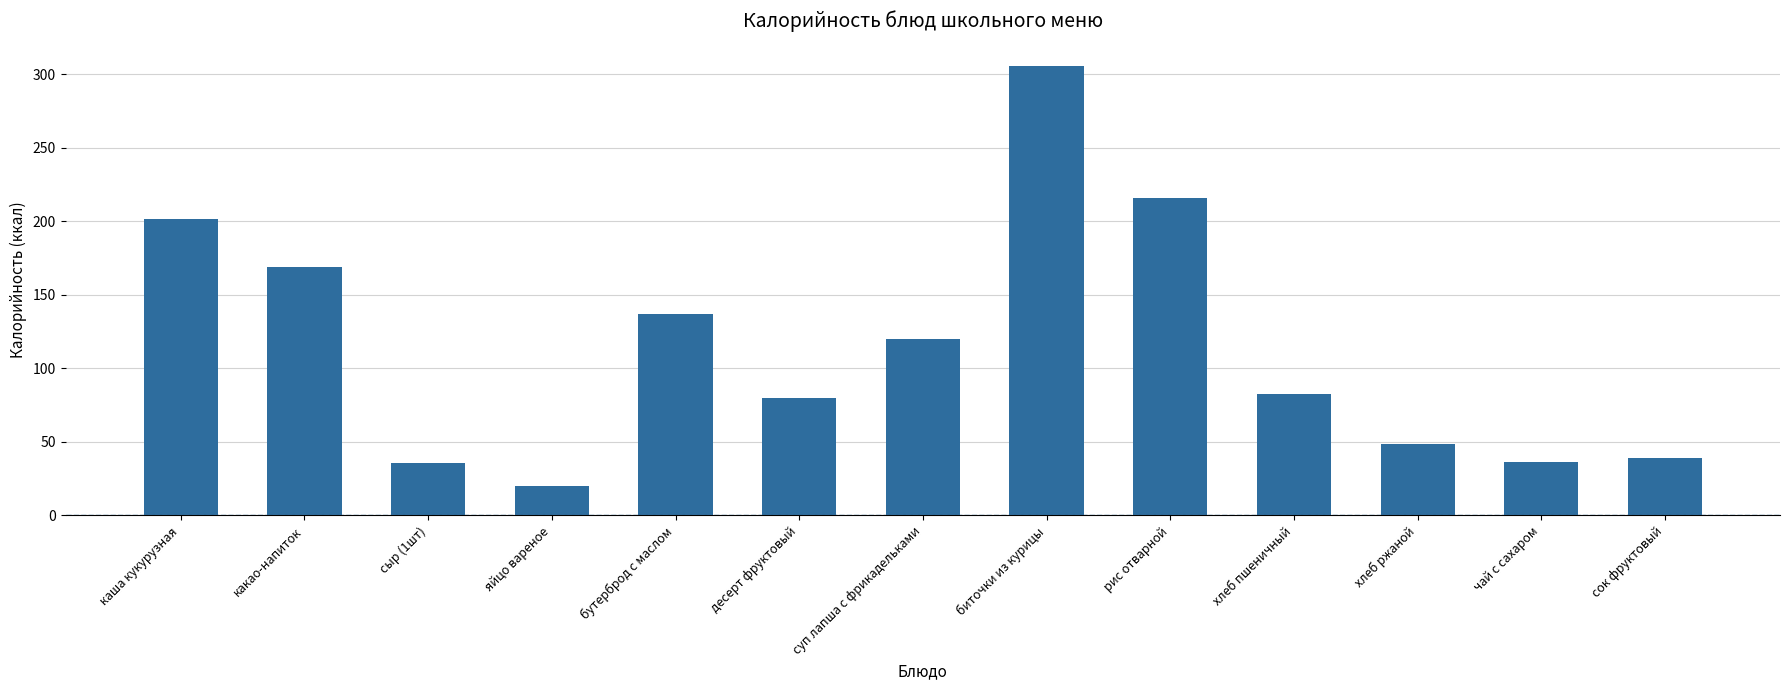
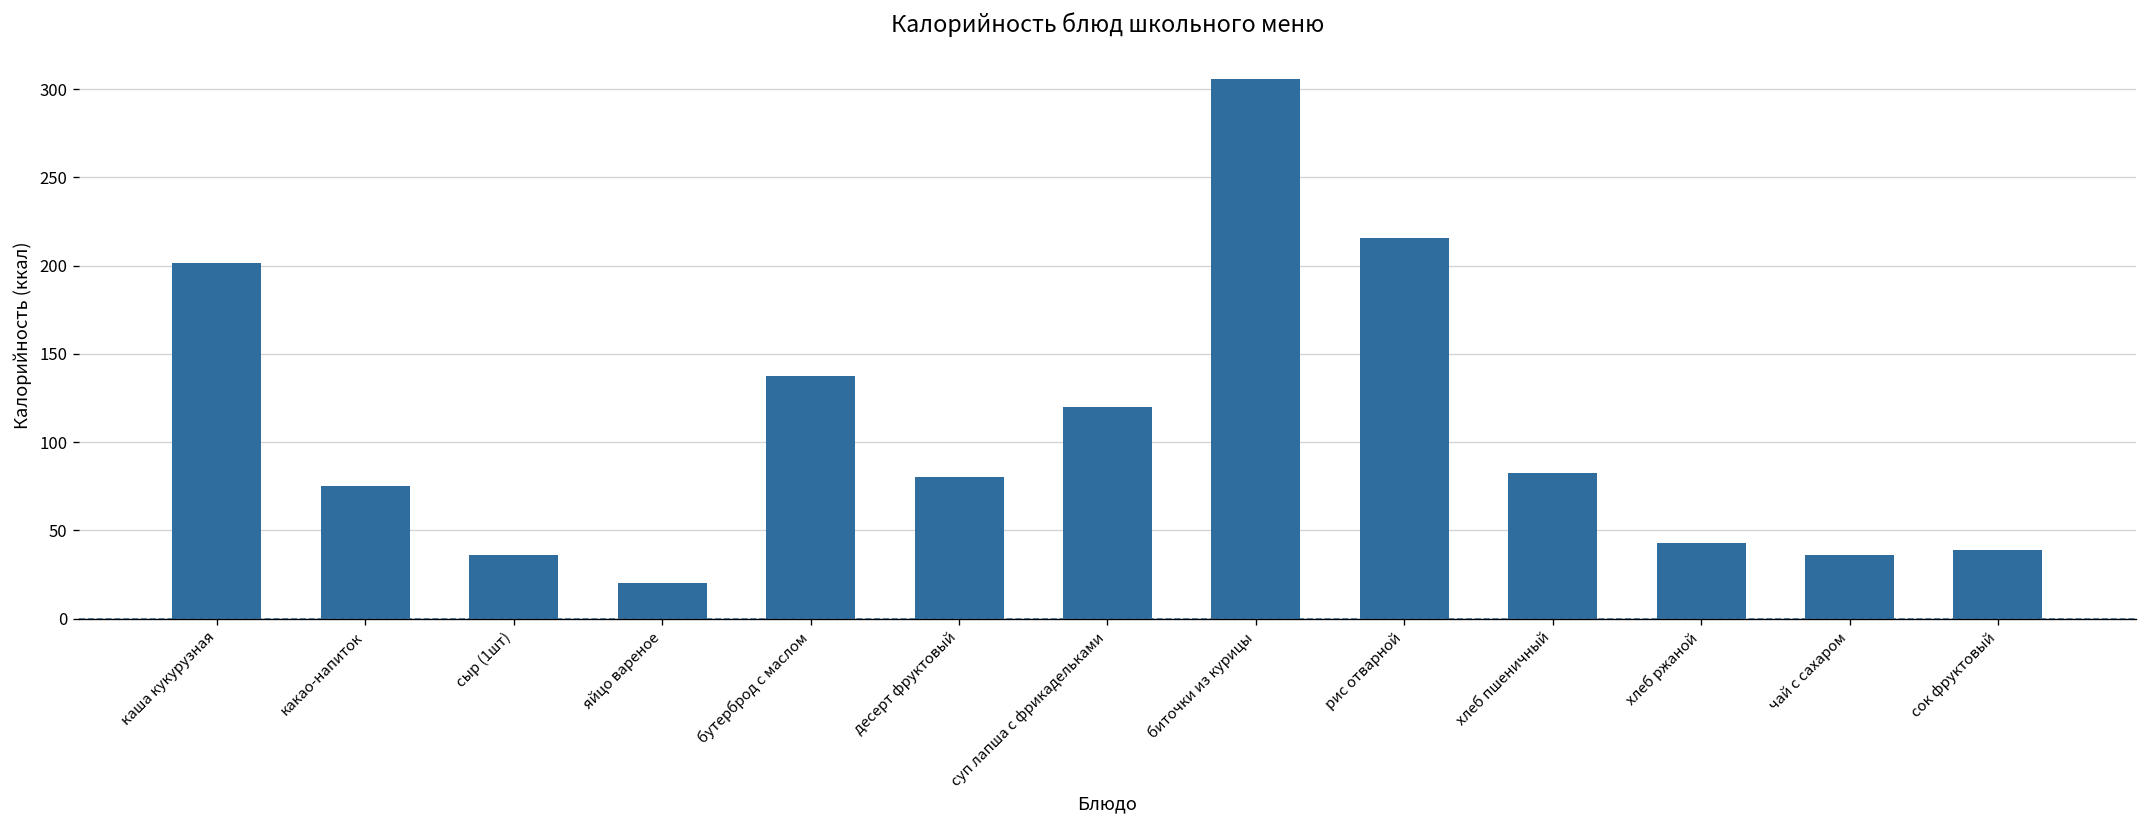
какао-напиток: 169 -> 75
хлеб ржаной: 49 -> 43
